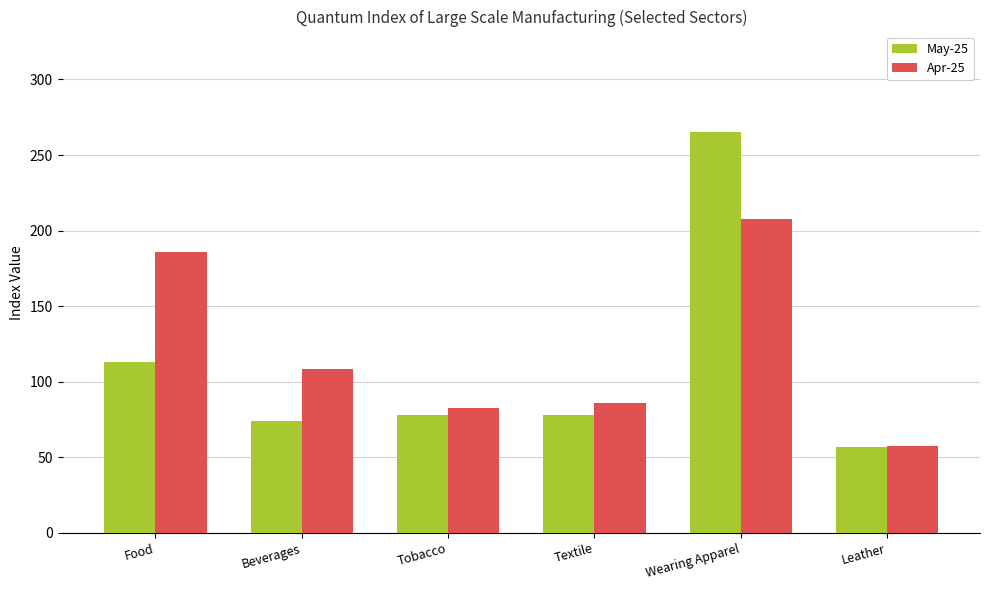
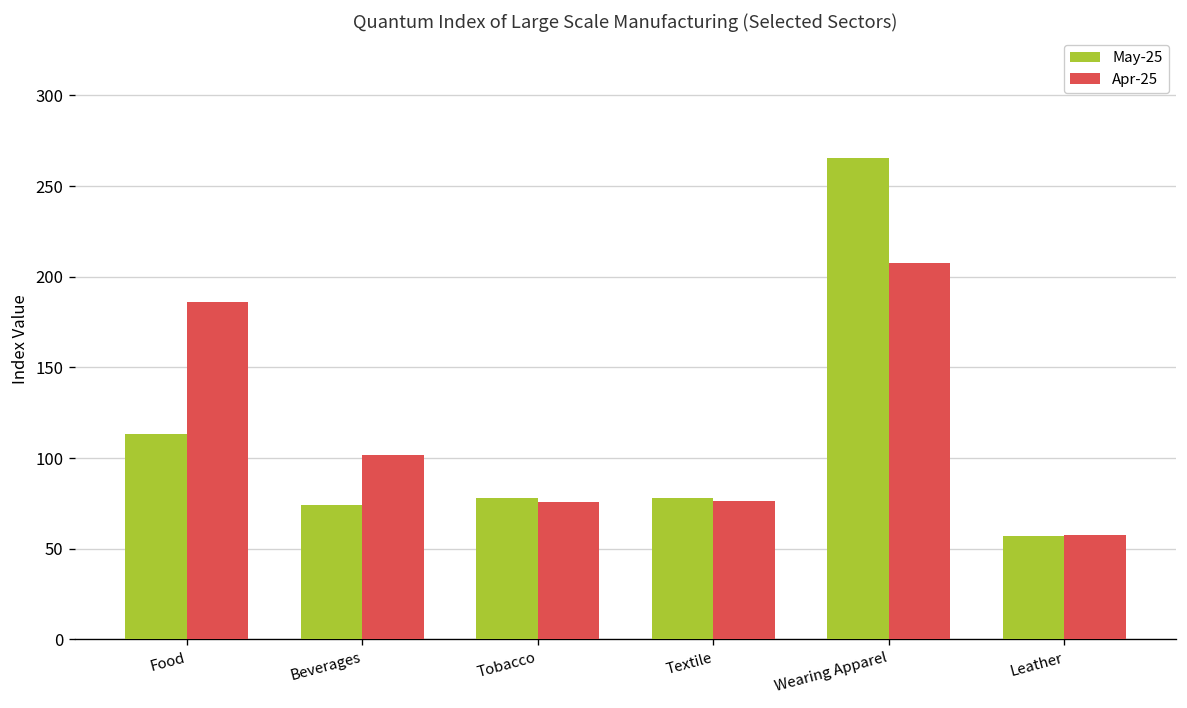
Apr-25, Beverages: 108 -> 102
Apr-25, Tobacco: 83 -> 76
Apr-25, Textile: 86 -> 77
